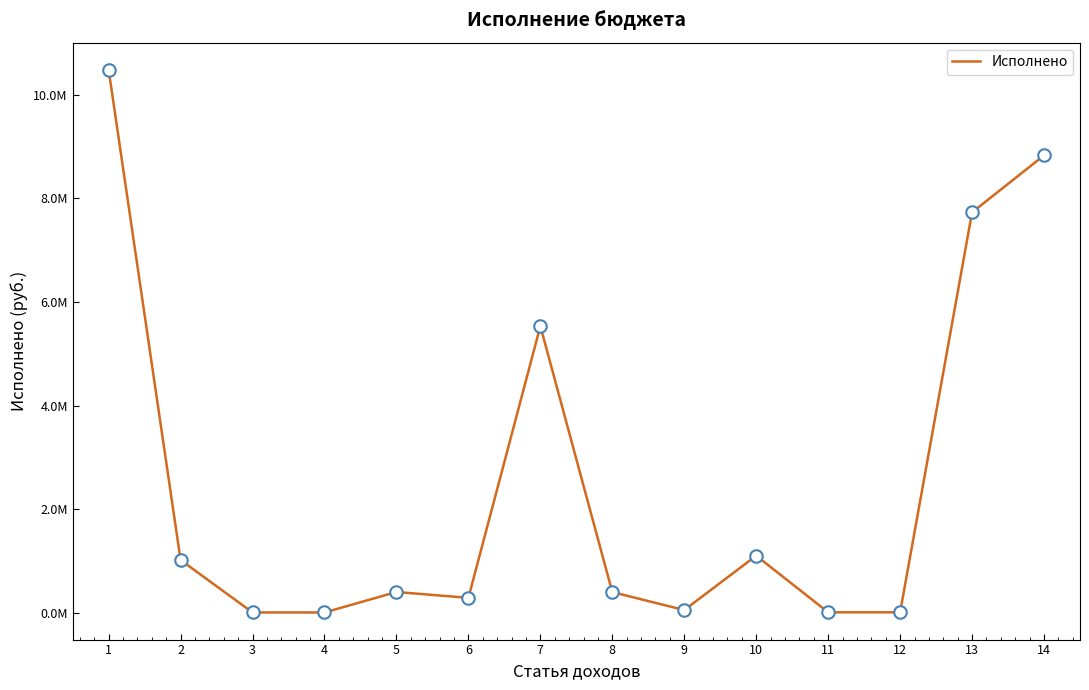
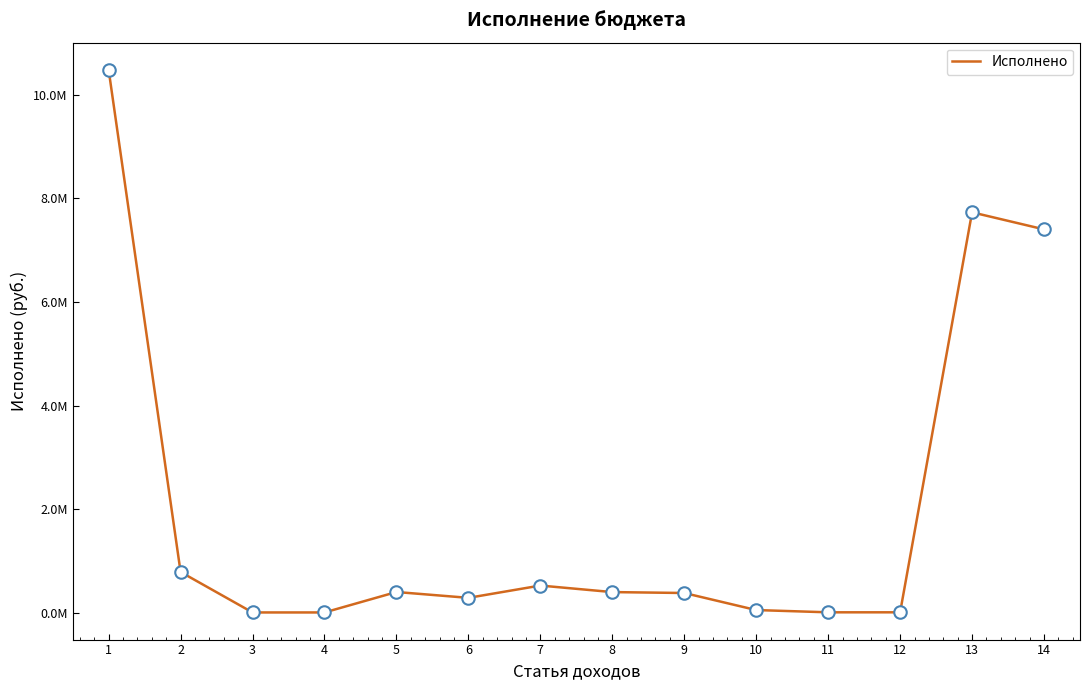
2: 1000000 -> 800000
7: 5500000 -> 500000
9: 100000 -> 400000
10: 1100000 -> 100000
14: 8800000 -> 7400000
